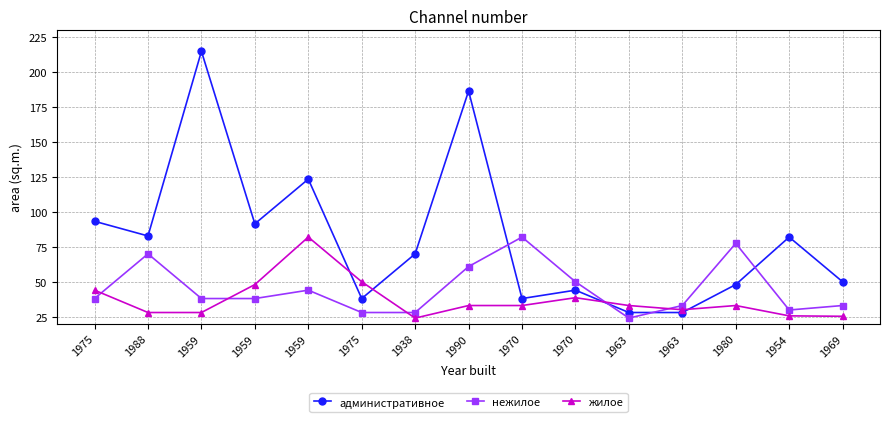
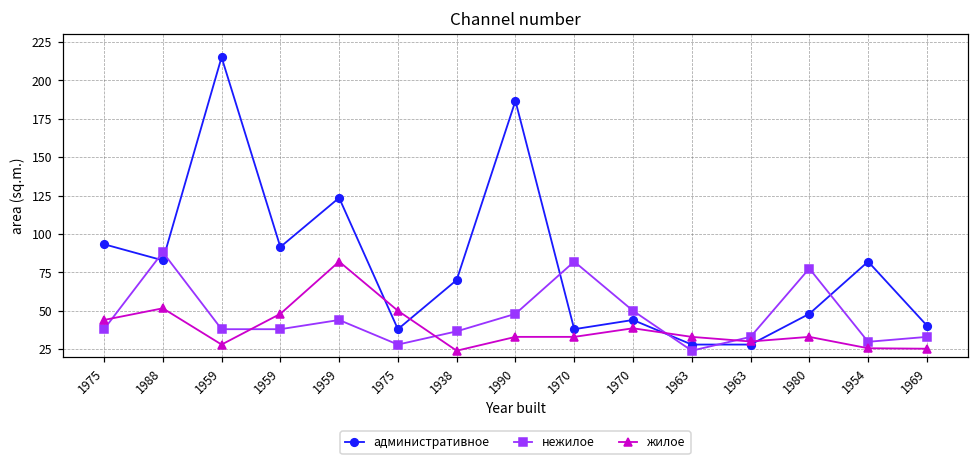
нежилое, 1988: 70 -> 88
жилое, 1988: 28 -> 52
нежилое, 1938: 28 -> 37
нежилое, 1990: 61 -> 48
административное, 1969: 50 -> 40
